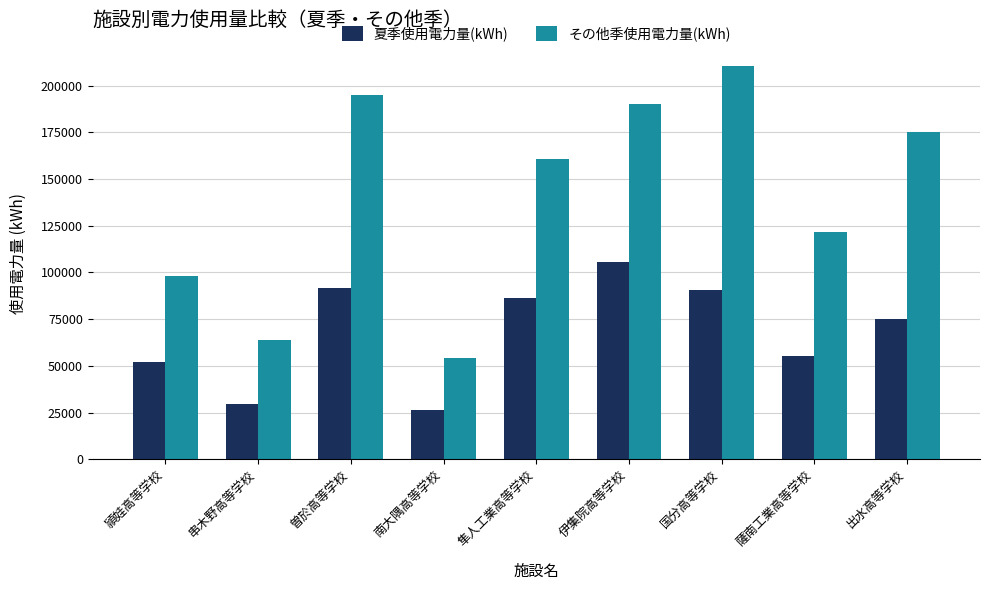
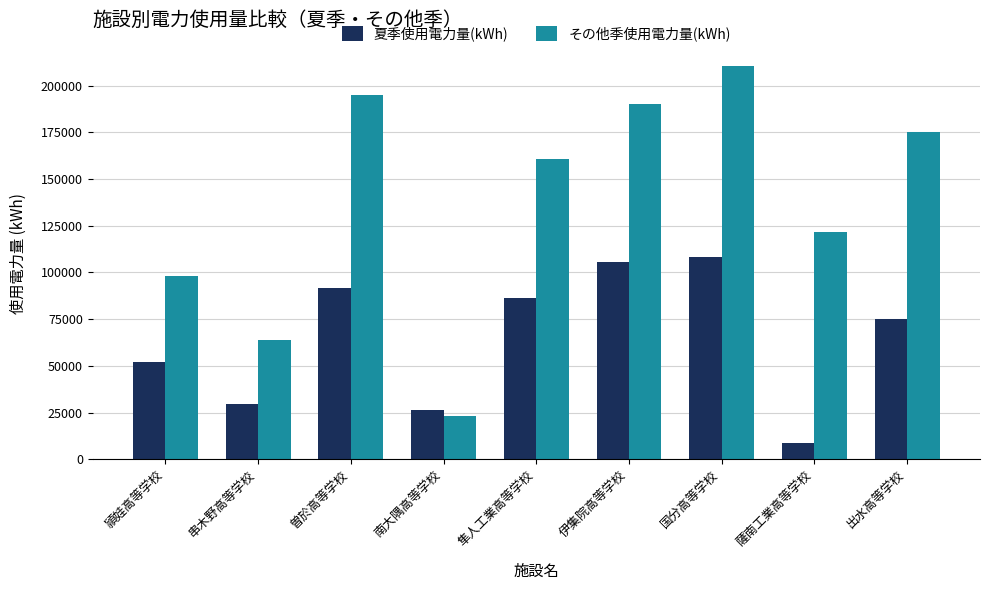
その他季使用電力量(kWh), 南大隅高等学校: 54000 -> 23000
夏季使用電力量(kWh), 国分高等学校: 91000 -> 108000
夏季使用電力量(kWh), 薩南工業高等学校: 55000 -> 9000
